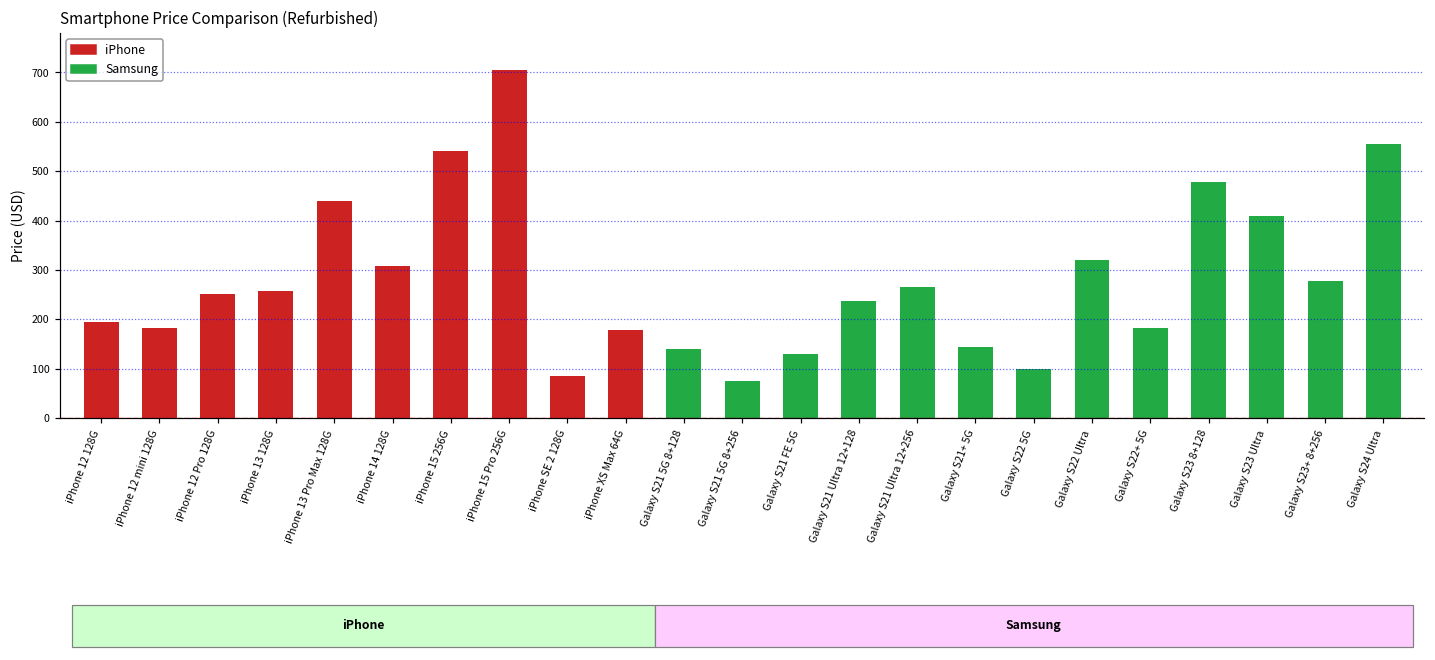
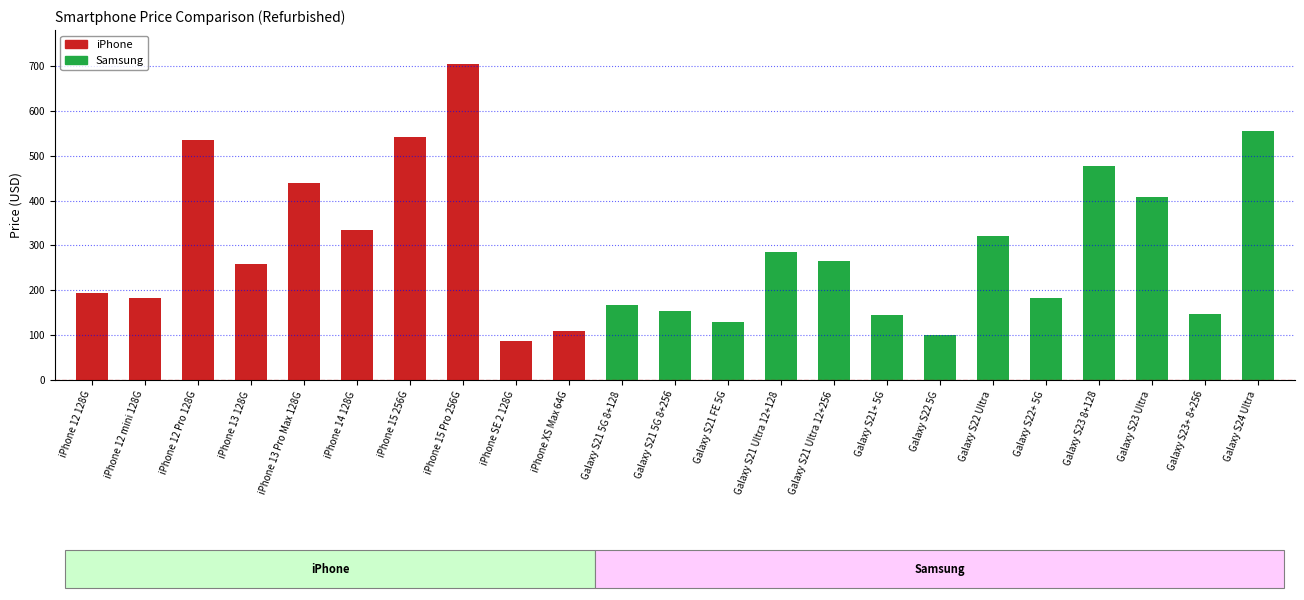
iPhone 12 Pro 128G: 250 -> 530
iPhone 14 128G: 310 -> 330
iPhone XS Max 64G: 180 -> 110
Galaxy S21 5G 8+128: 140 -> 170
Galaxy S21 5G 8+256: 70 -> 150
Galaxy S21 Ultra 12+128: 240 -> 290
Galaxy S23+ 8+256: 280 -> 150
